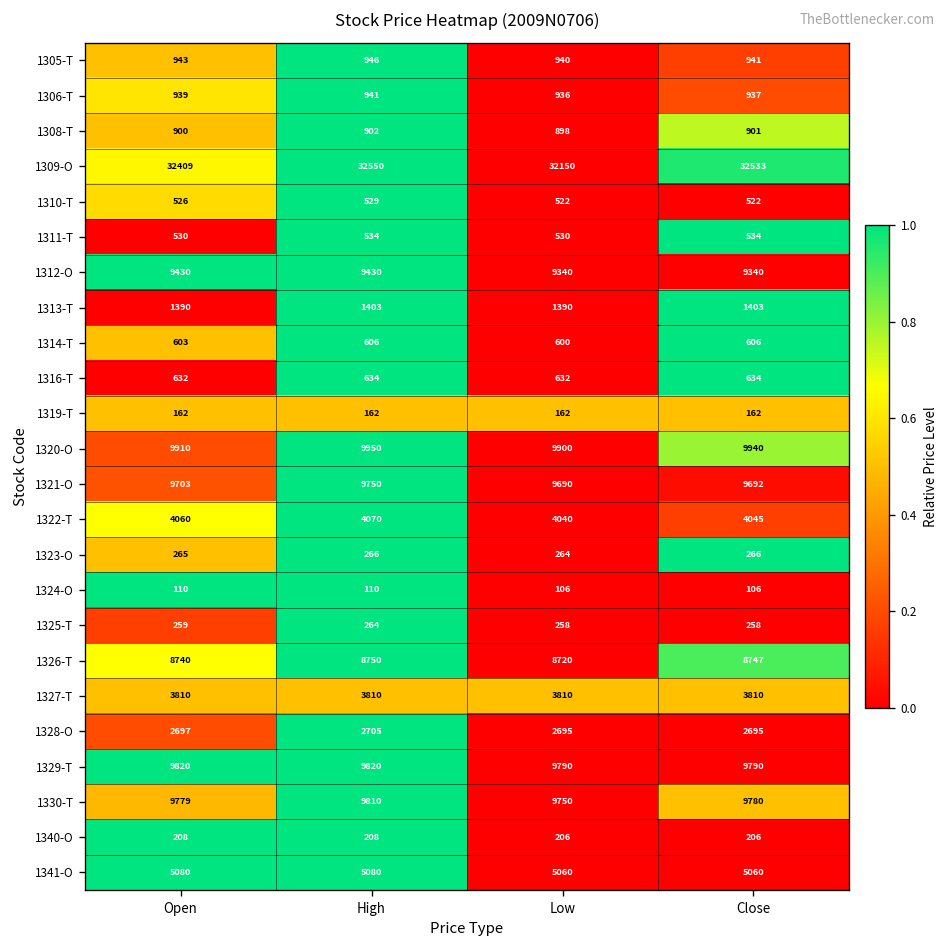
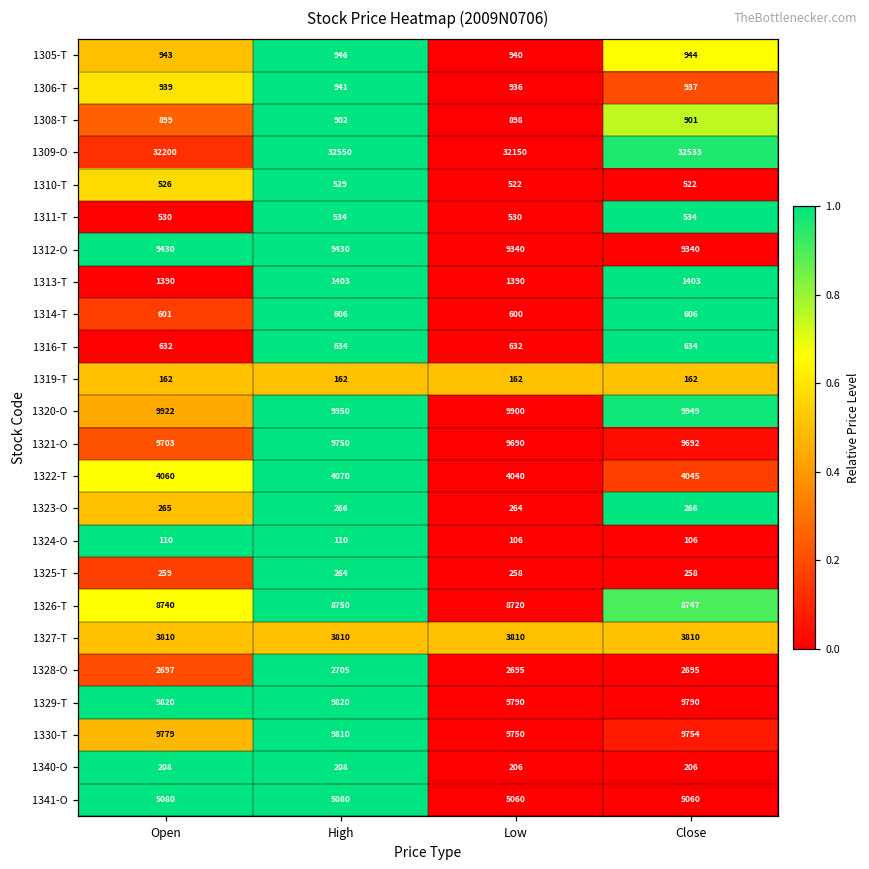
1305-T, Close: 941 -> 944
1308-T, Open: 900 -> 899
1309-O, Open: 32409 -> 32200
1314-T, Open: 603 -> 601
1320-O, Open: 9910 -> 9922
1320-O, Close: 9940 -> 9949
1330-T, Close: 9780 -> 9754
